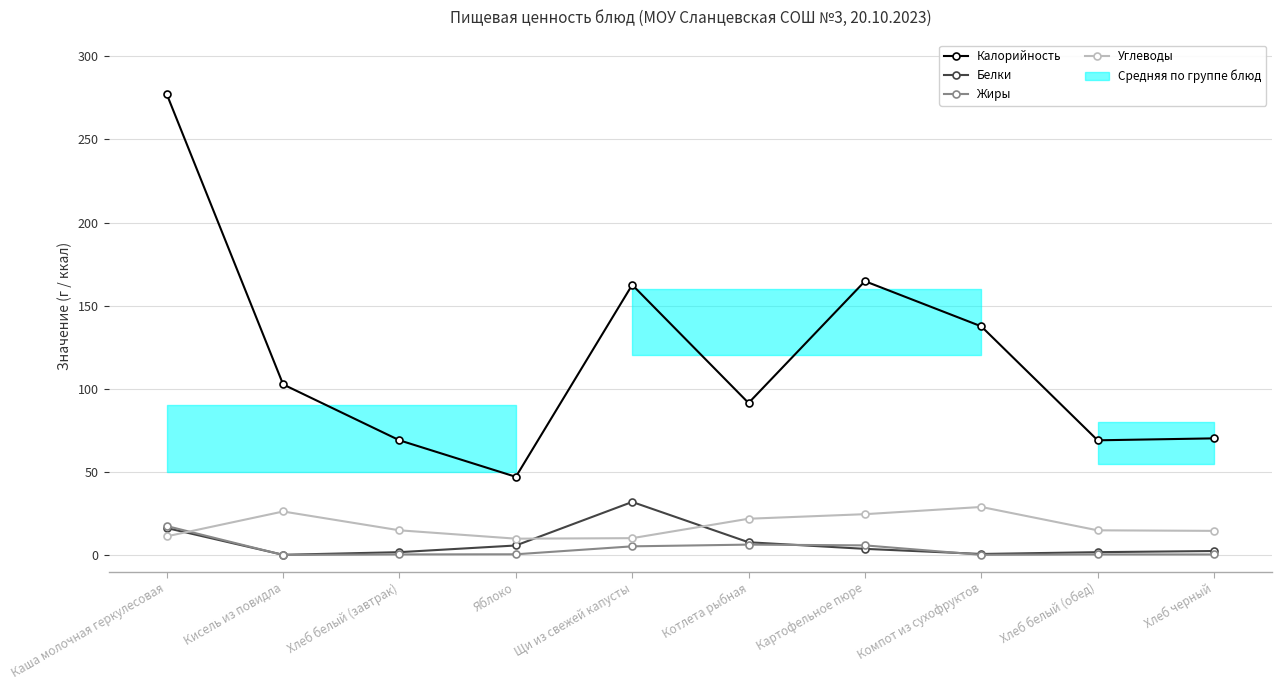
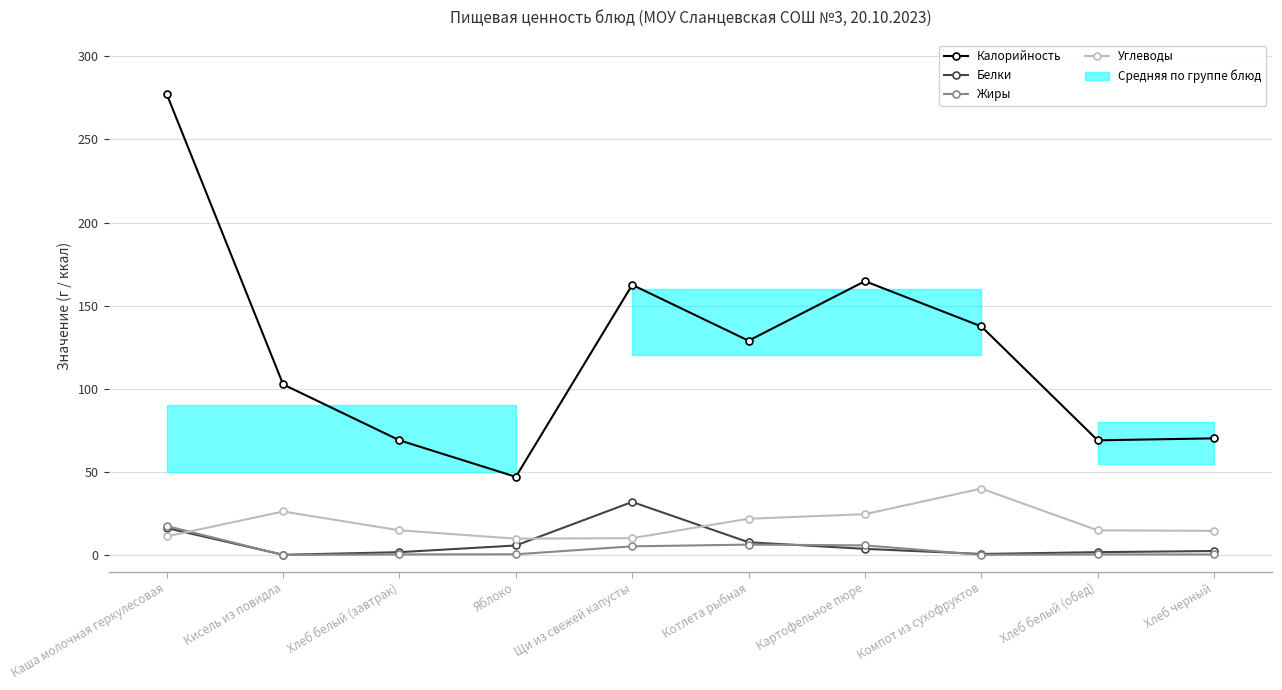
Калорийность, Котлета рыбная: 91 -> 129
Углеводы, Компот из сухофруктов: 29 -> 40
